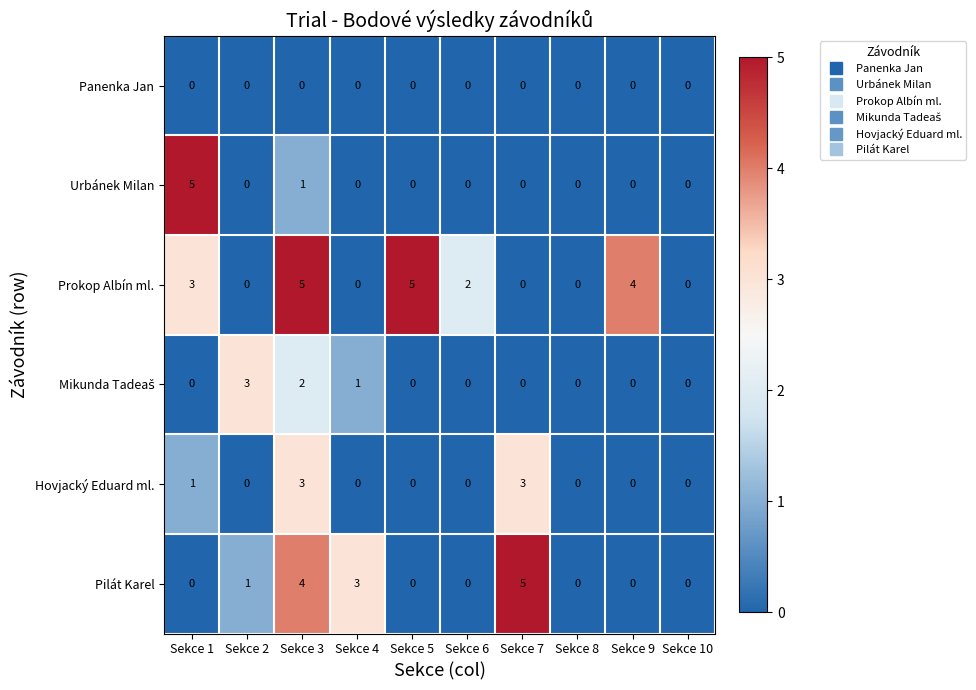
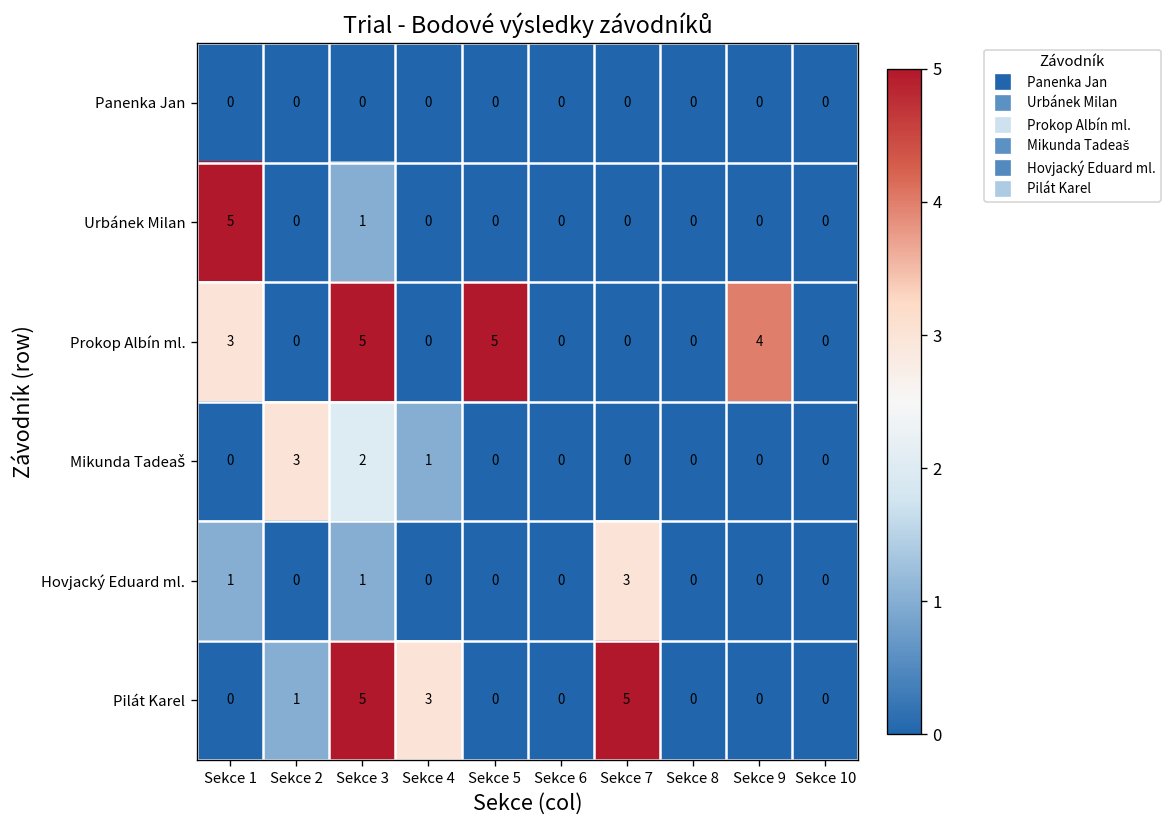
Prokop Albín ml., Sekce 6: 2 -> 0
Hovjacký Eduard ml., Sekce 3: 3 -> 1
Pilát Karel, Sekce 3: 4 -> 5
